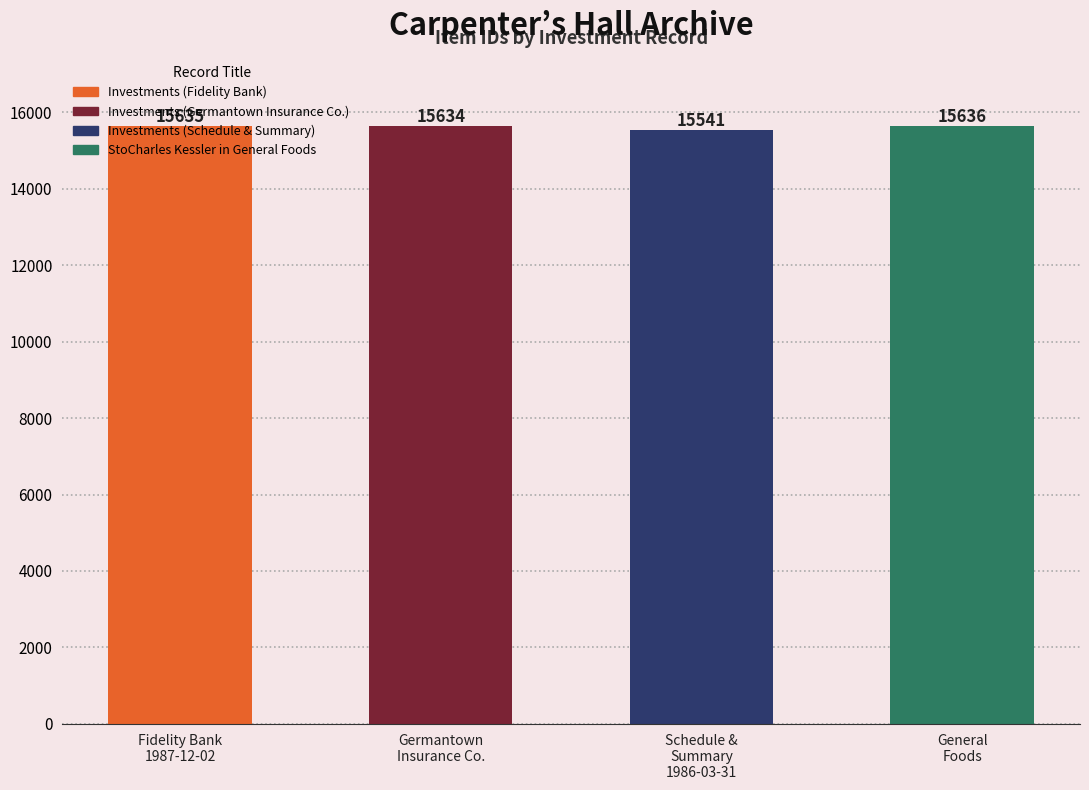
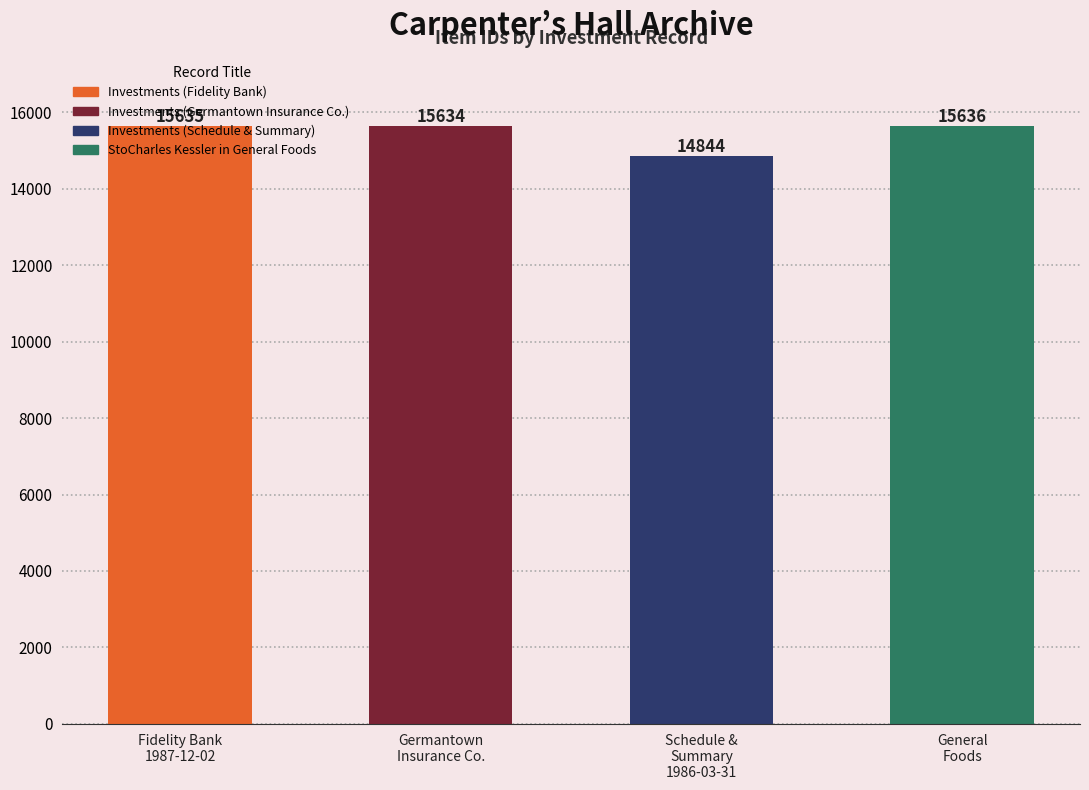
Schedule & Summary 1986-03-31: 15541 -> 14844
